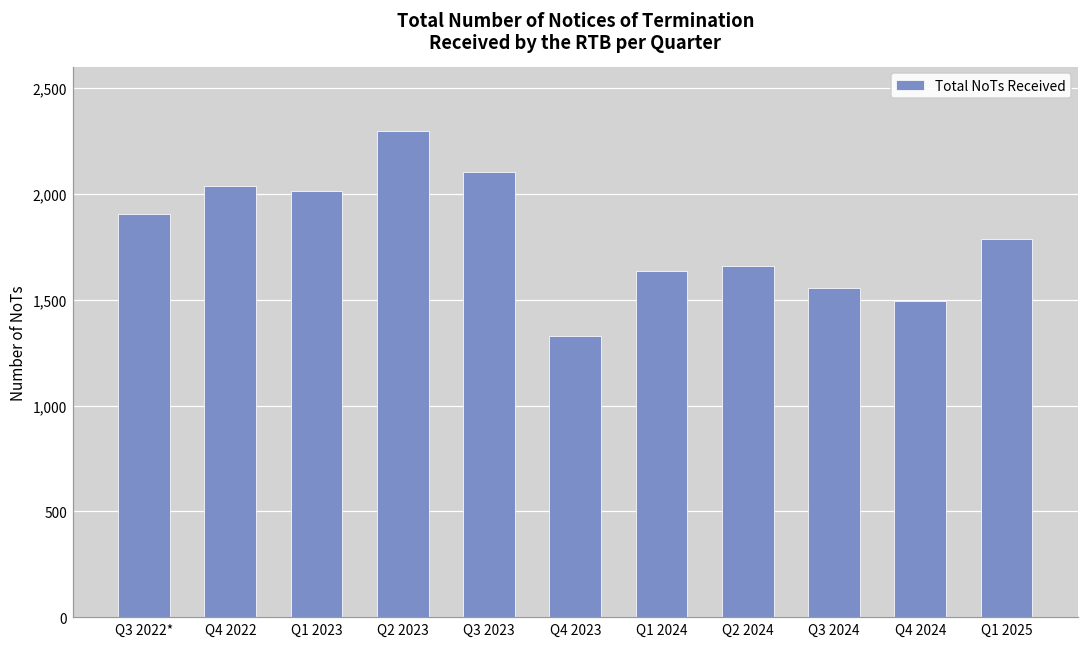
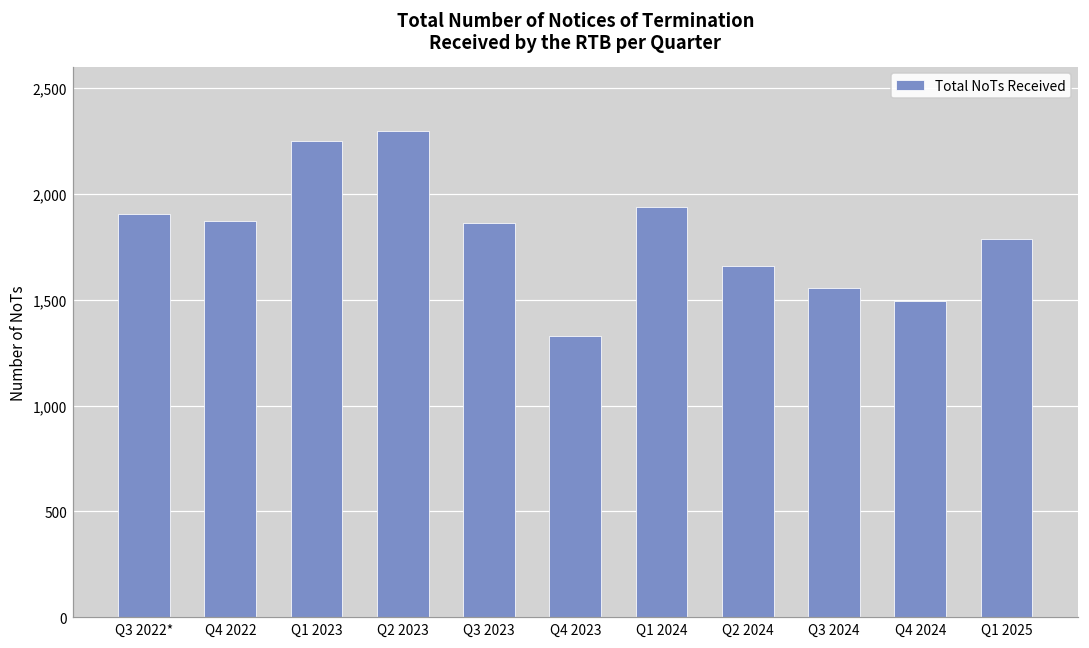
Q4 2022: 2,040 -> 1,870
Q1 2023: 2,010 -> 2,250
Q3 2023: 2,100 -> 1,860
Q1 2024: 1,640 -> 1,940
